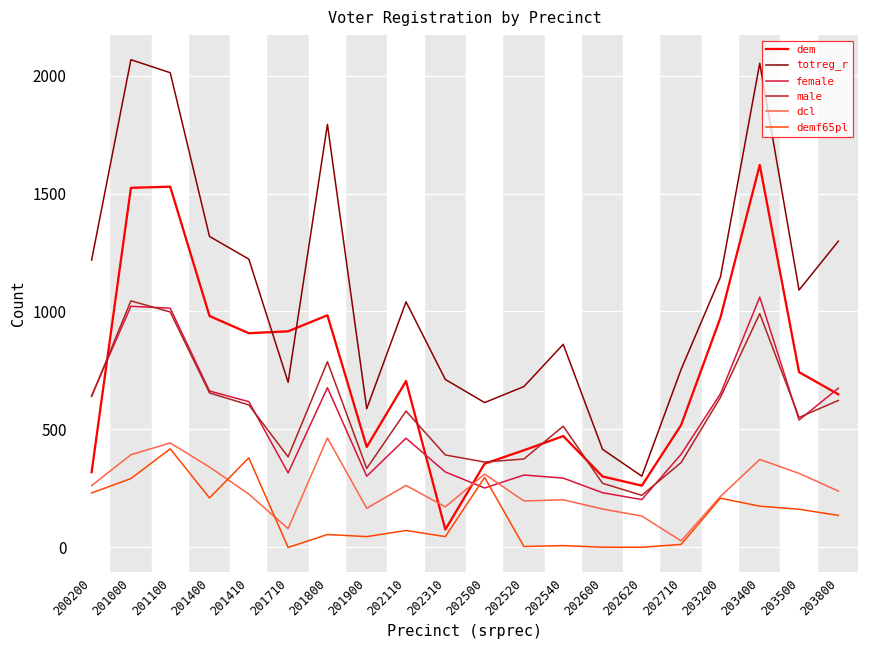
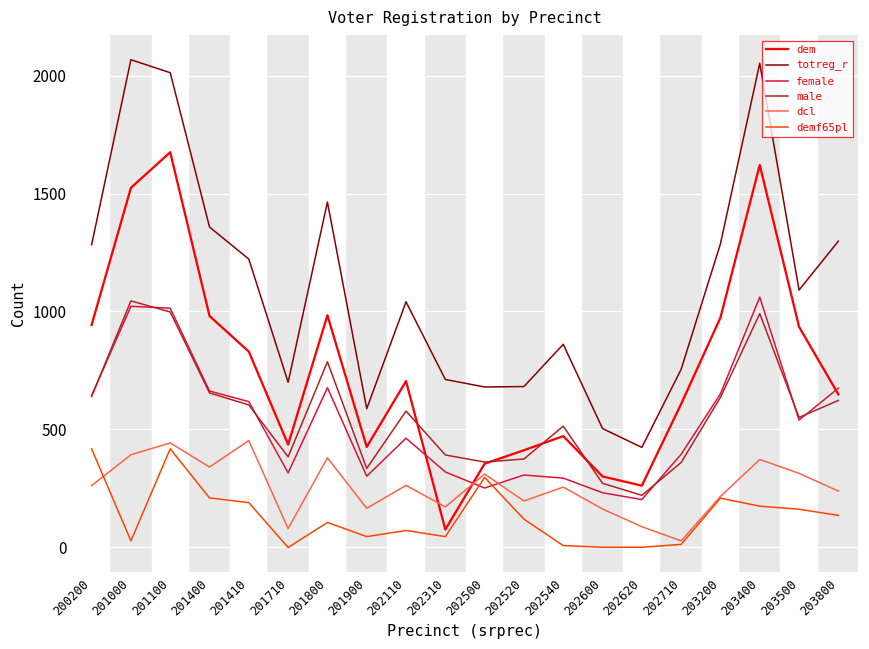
dem, 200200: 320 -> 940
totreg_r, 200200: 1220 -> 1280
demf65pl, 200200: 230 -> 420
demf65pl, 201000: 290 -> 30
dem, 201100: 1530 -> 1680
totreg_r, 201400: 1320 -> 1360
dem, 201410: 910 -> 830
dcl, 201410: 230 -> 450
demf65pl, 201410: 380 -> 190
dem, 201710: 920 -> 440
totreg_r, 201800: 1790 -> 1460
dcl, 201800: 460 -> 380
demf65pl, 201800: 60 -> 110
totreg_r, 202500: 610 -> 680
demf65pl, 202520: 0 -> 120
dcl, 202540: 200 -> 260
totreg_r, 202600: 420 -> 500
totreg_r, 202620: 300 -> 420
dcl, 202620: 130 -> 90
dem, 202710: 520 -> 610
totreg_r, 203200: 1150 -> 1290
dem, 203500: 740 -> 940
